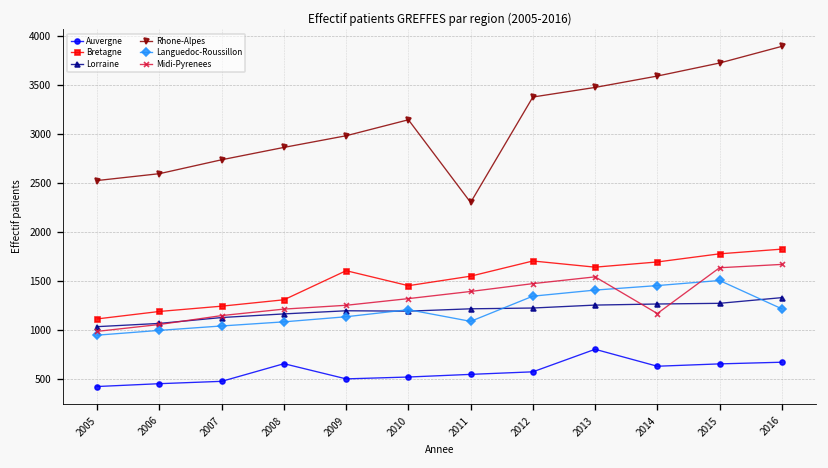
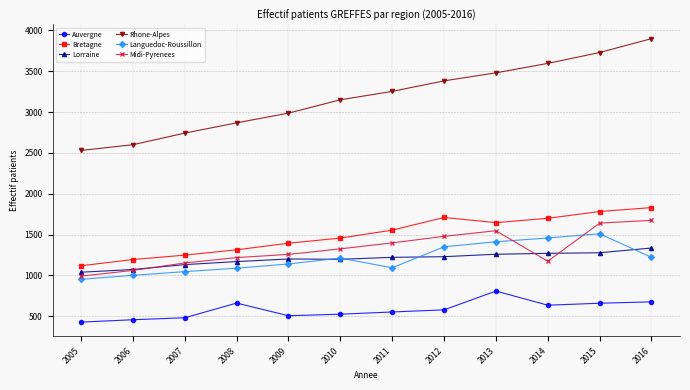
Bretagne, 2009: 1600 -> 1400
Rhone-Alpes, 2011: 2300 -> 3300
